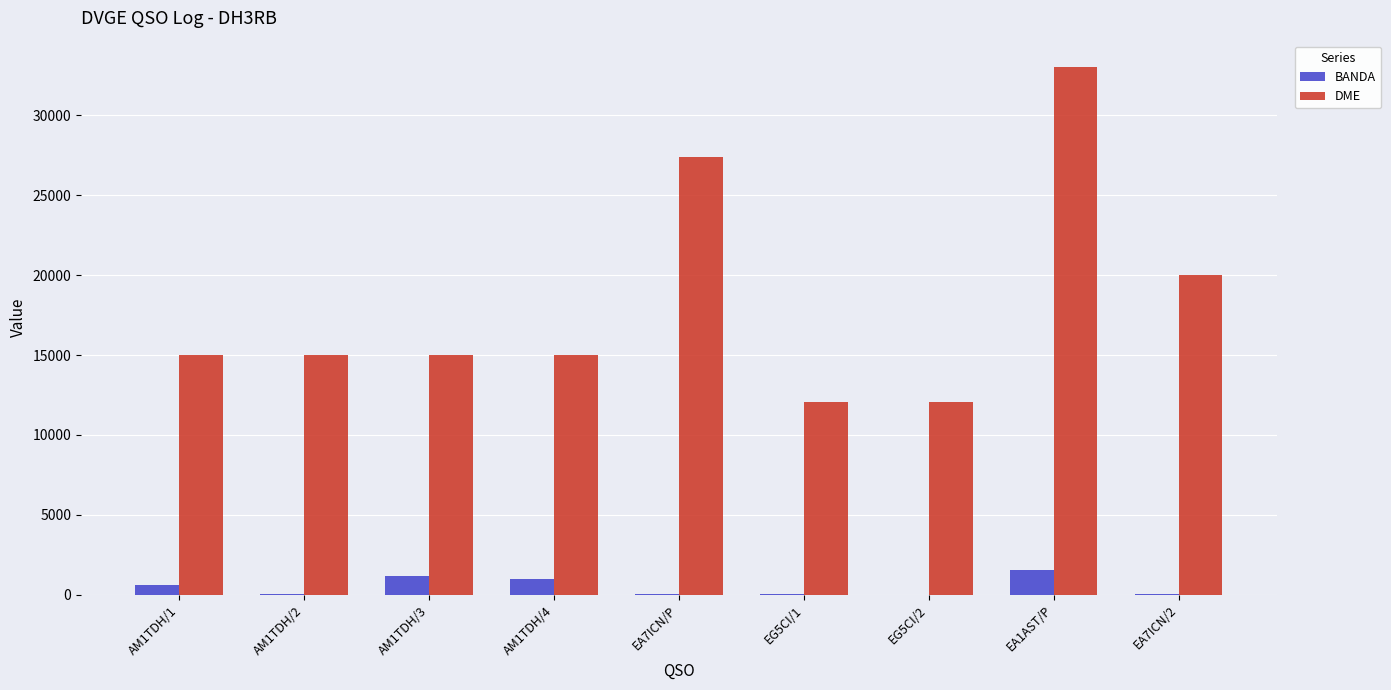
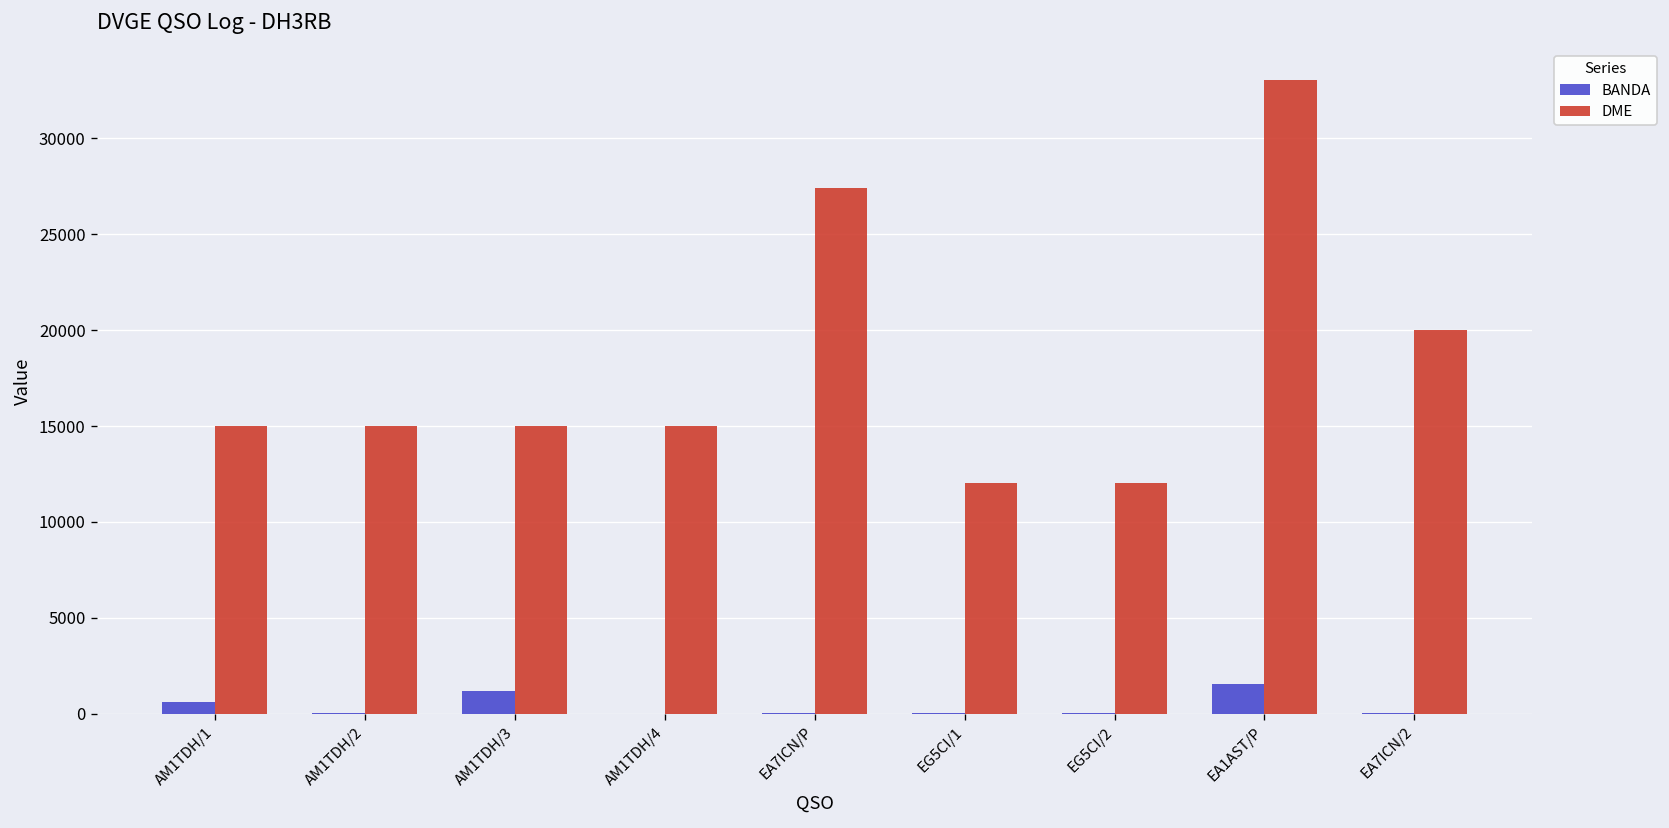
BANDA, AM1TDH/4: 1000 -> 0
